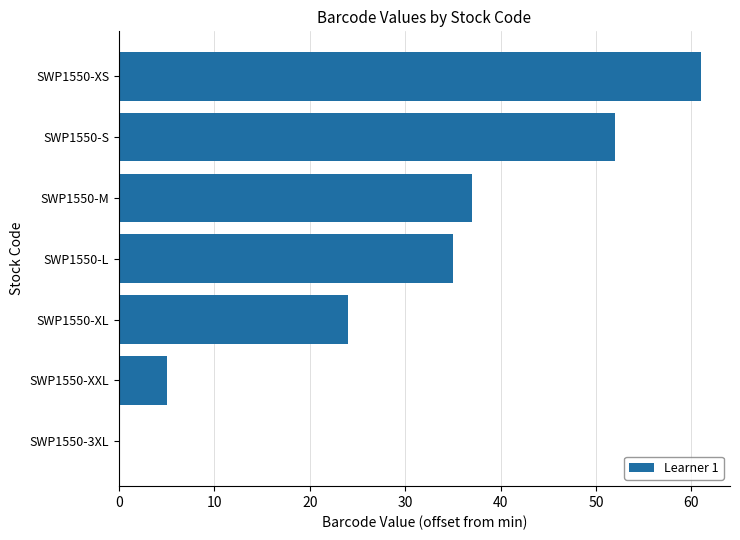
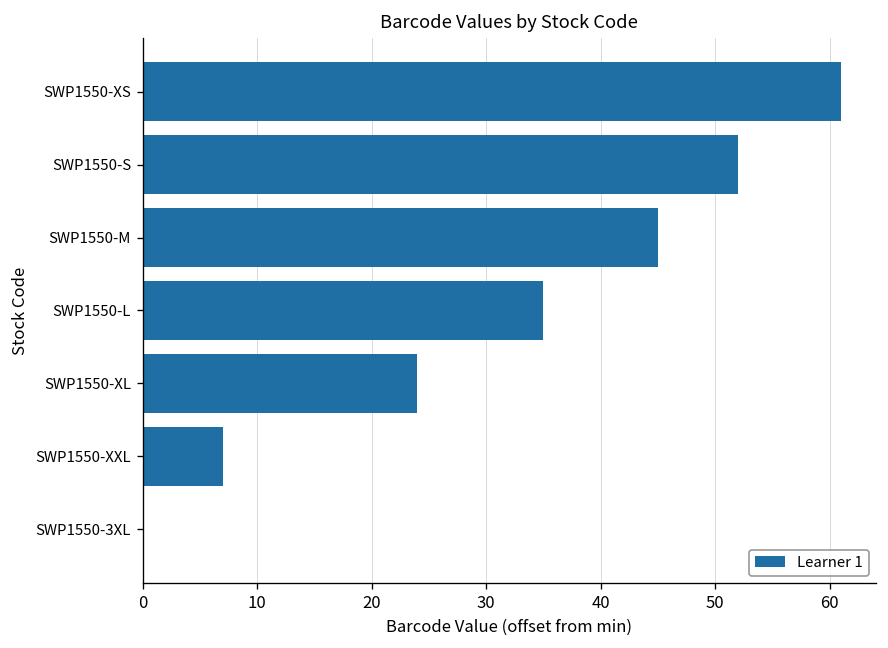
SWP1550-M: 37 -> 45
SWP1550-XXL: 5 -> 7
